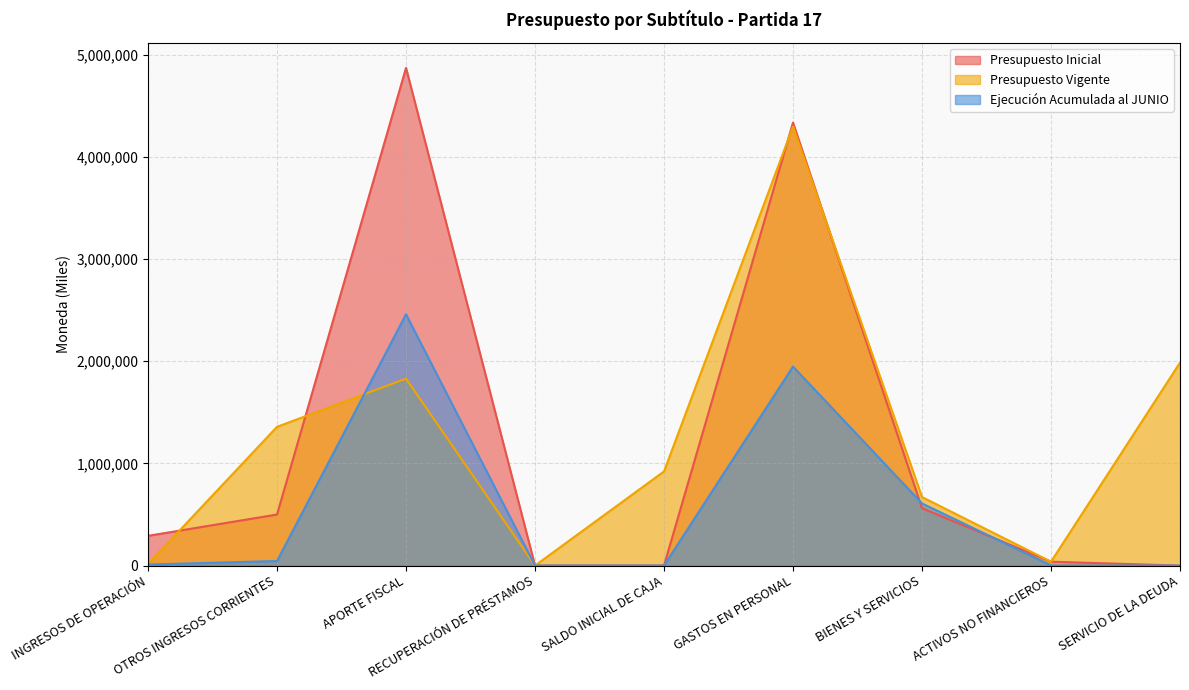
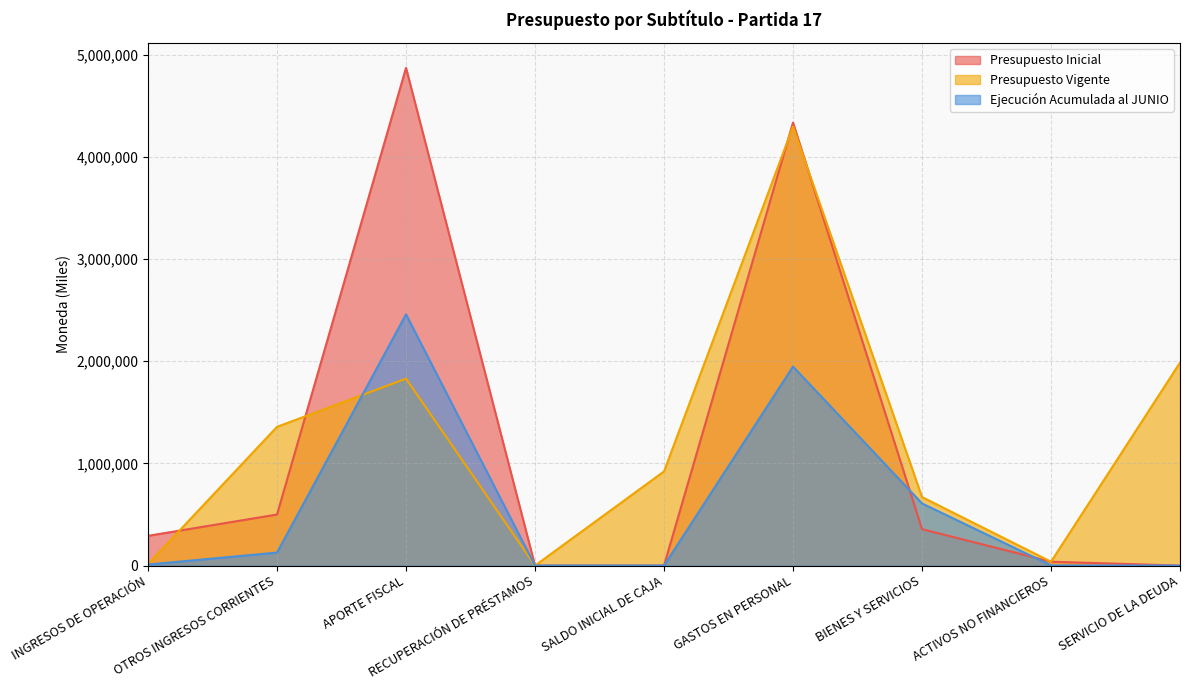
Ejecución Acumulada al JUNIO, OTROS INGRESOS CORRIENTES: 40,000 -> 130,000
Presupuesto Inicial, BIENES Y SERVICIOS: 560,000 -> 360,000
